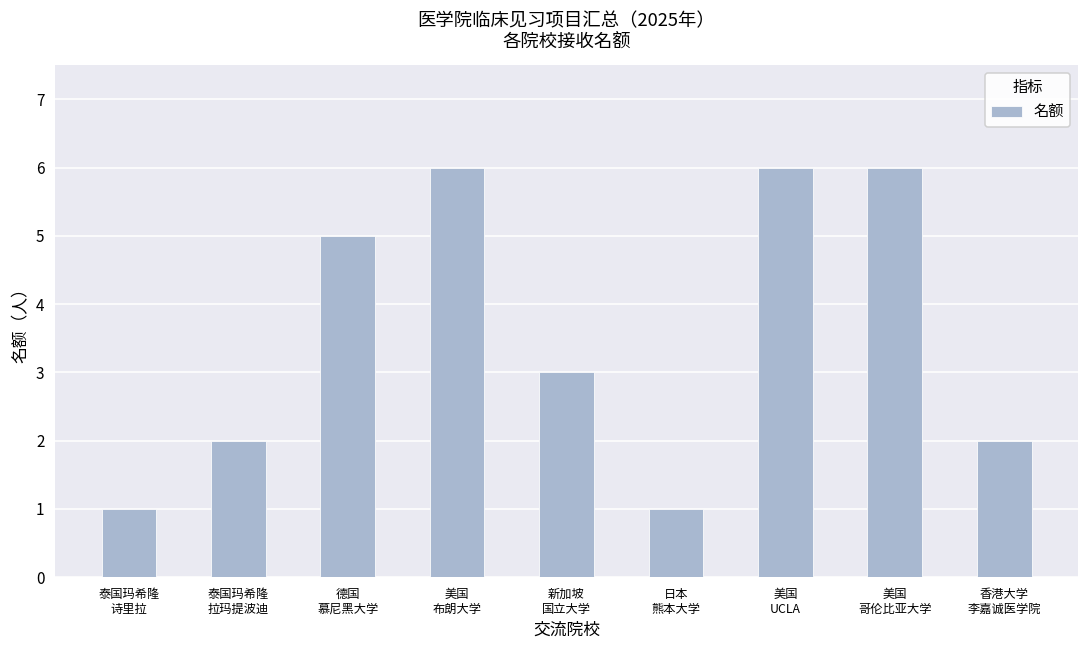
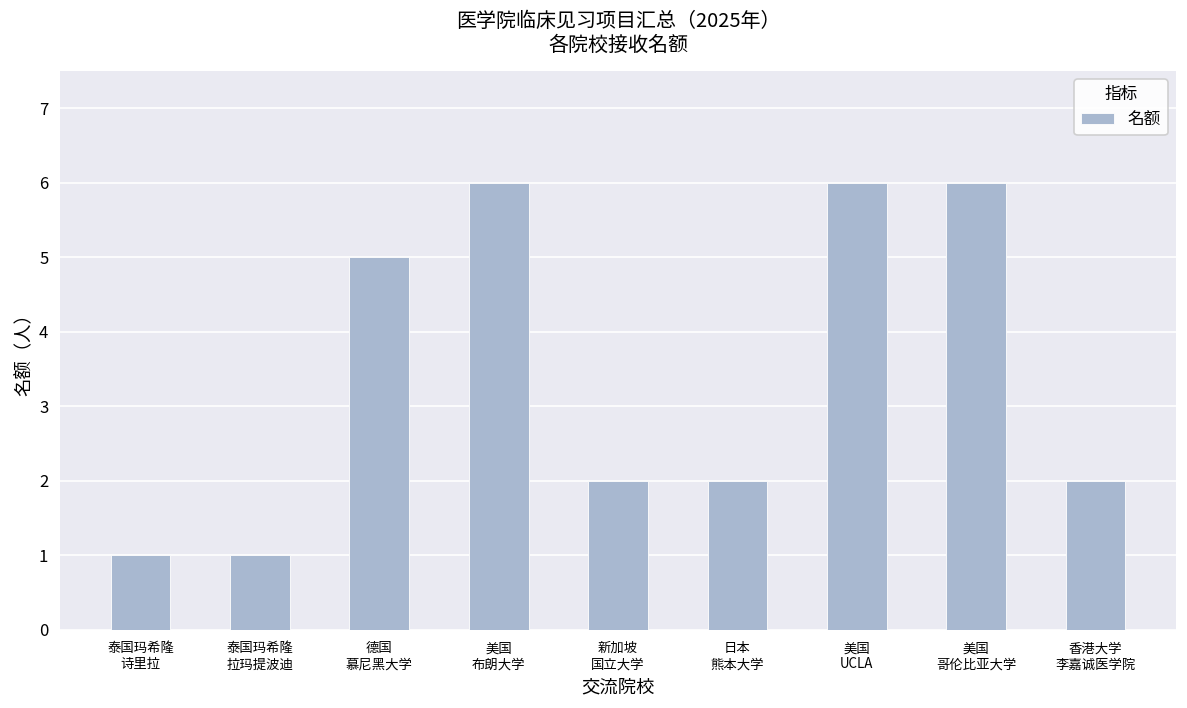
泰国玛希隆 拉玛提波迪: 2 -> 1
新加坡 国立大学: 3 -> 2
日本 熊本大学: 1 -> 2
